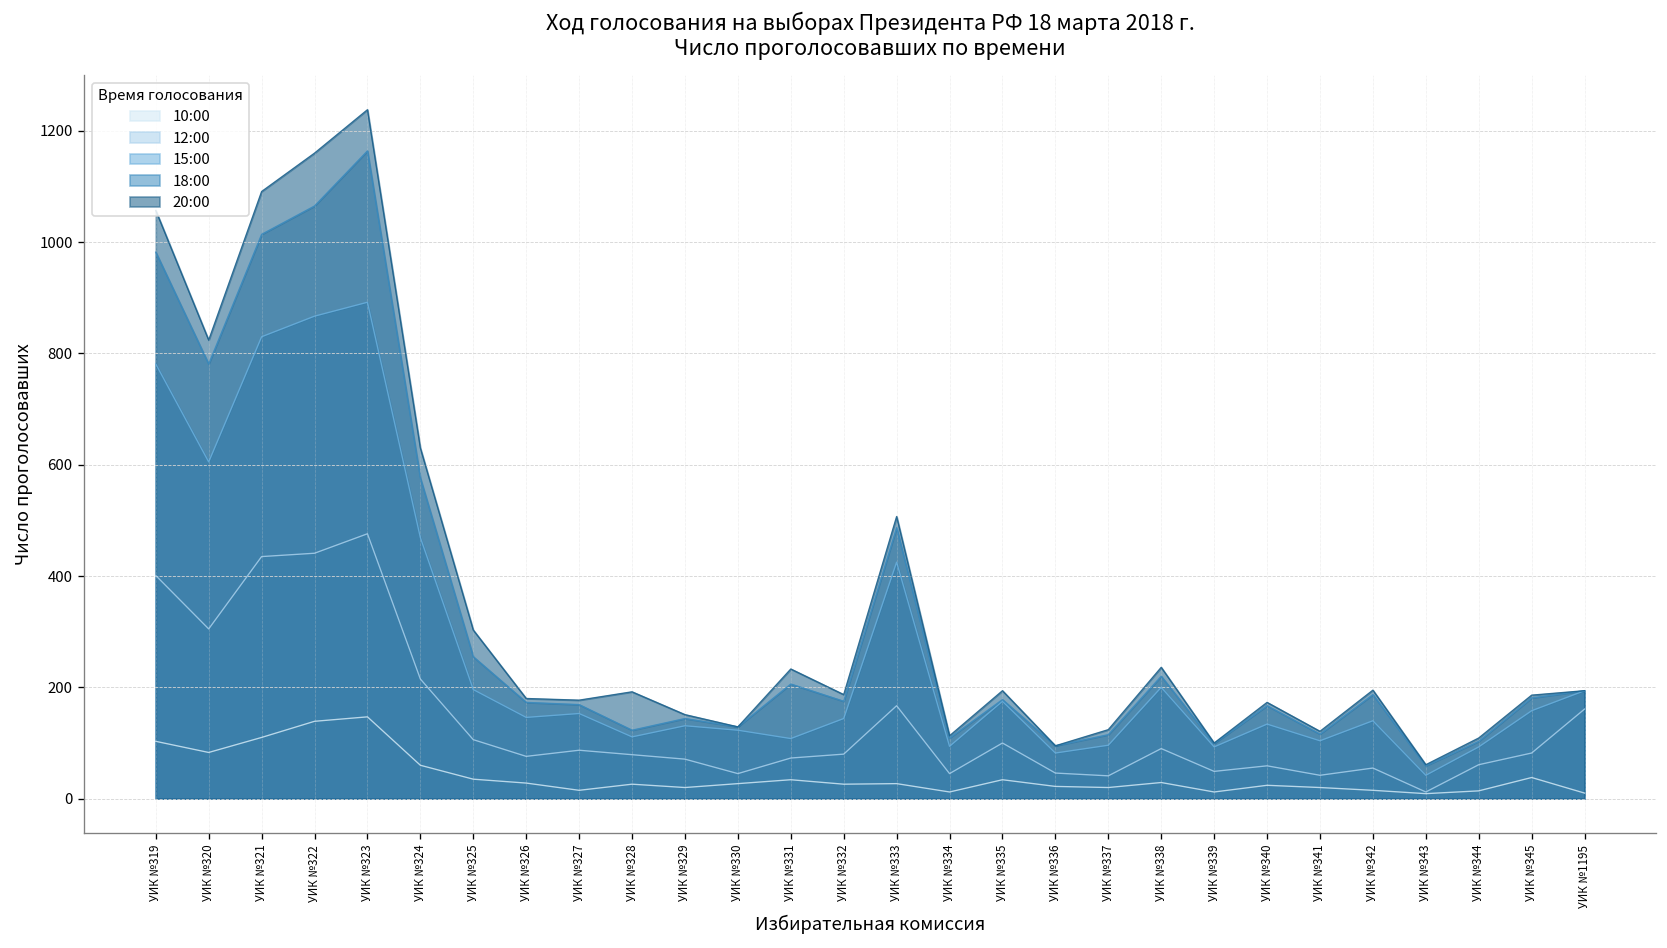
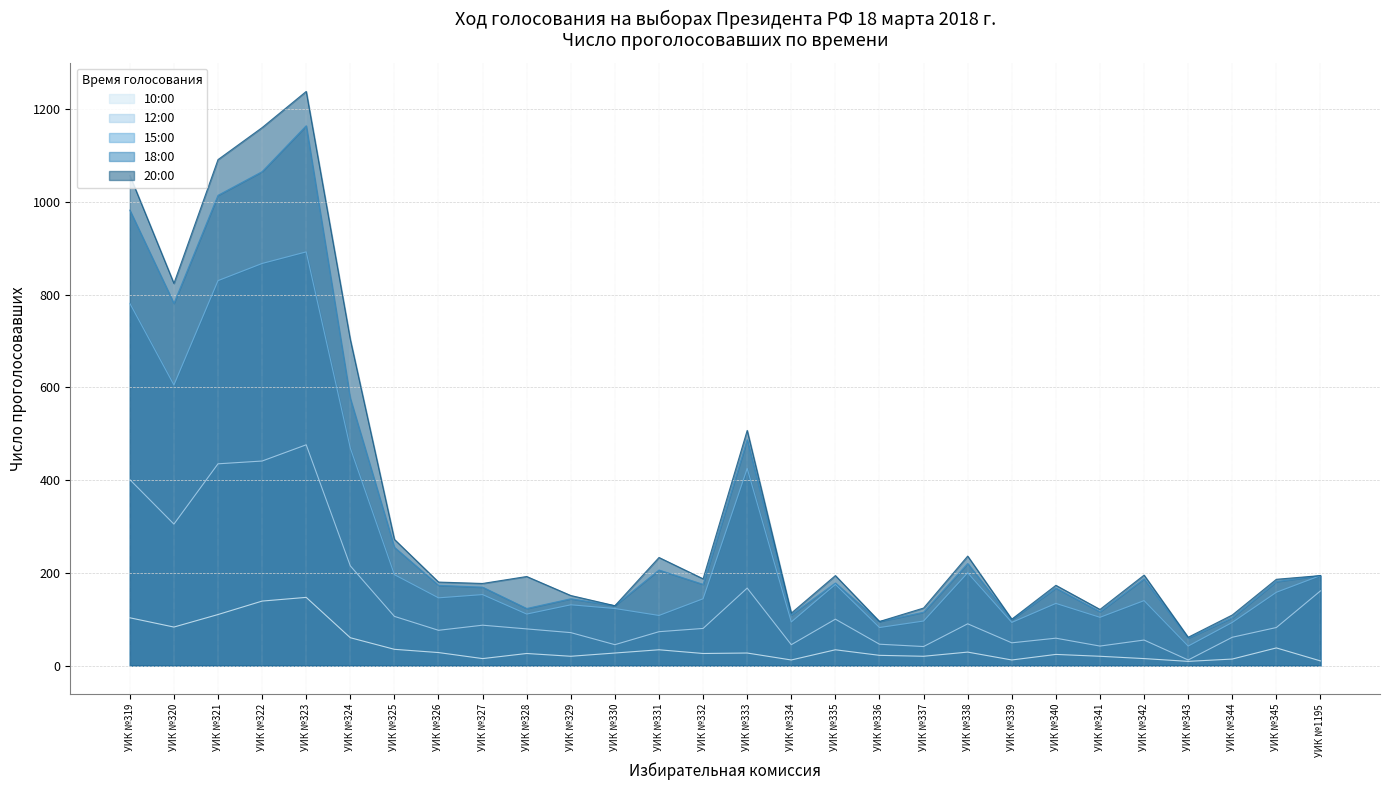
20:00, УИК №324: 630 -> 700
20:00, УИК №325: 300 -> 270
